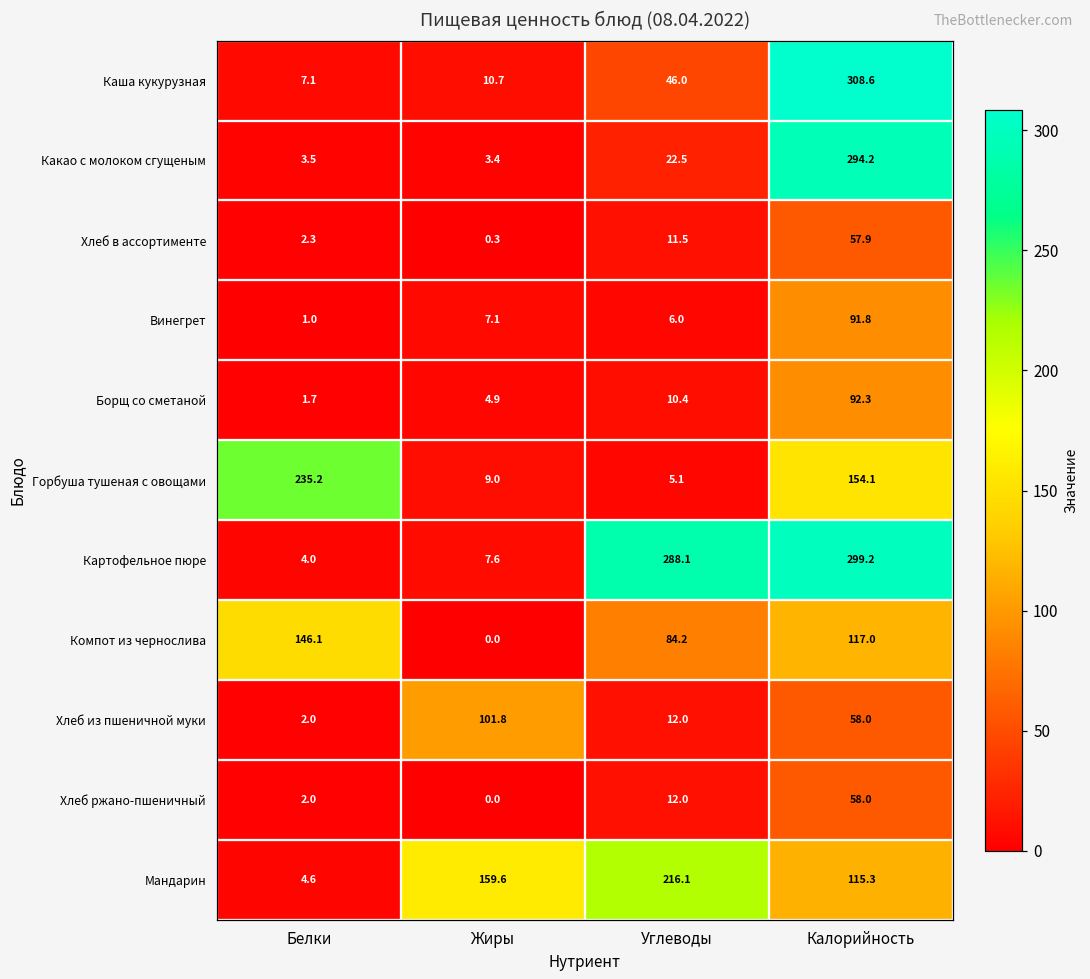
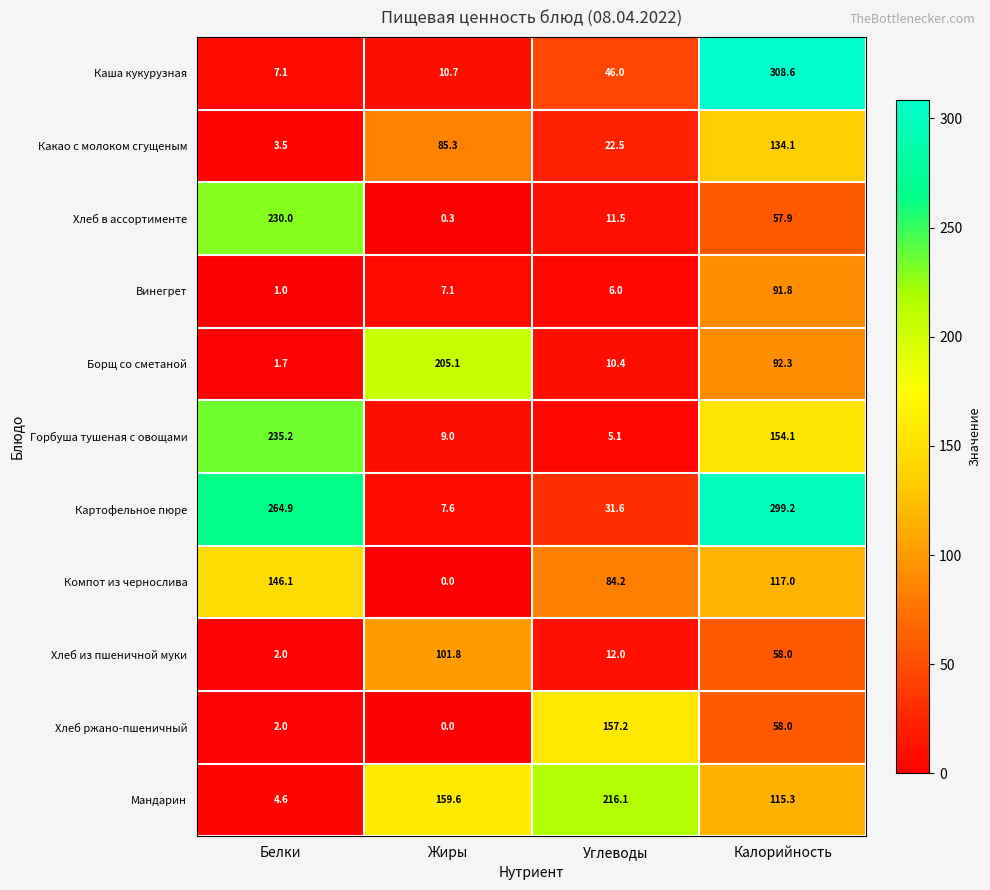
Какао с молоком сгущеным, Жиры: 3.4 -> 85.3
Какао с молоком сгущеным, Калорийность: 294.2 -> 134.1
Хлеб в ассортименте, Белки: 2.3 -> 230.0
Борщ со сметаной, Жиры: 4.9 -> 205.1
Картофельное пюре, Белки: 4.0 -> 264.9
Картофельное пюре, Углеводы: 288.1 -> 31.6
Хлеб ржано-пшеничный, Углеводы: 12.0 -> 157.2
